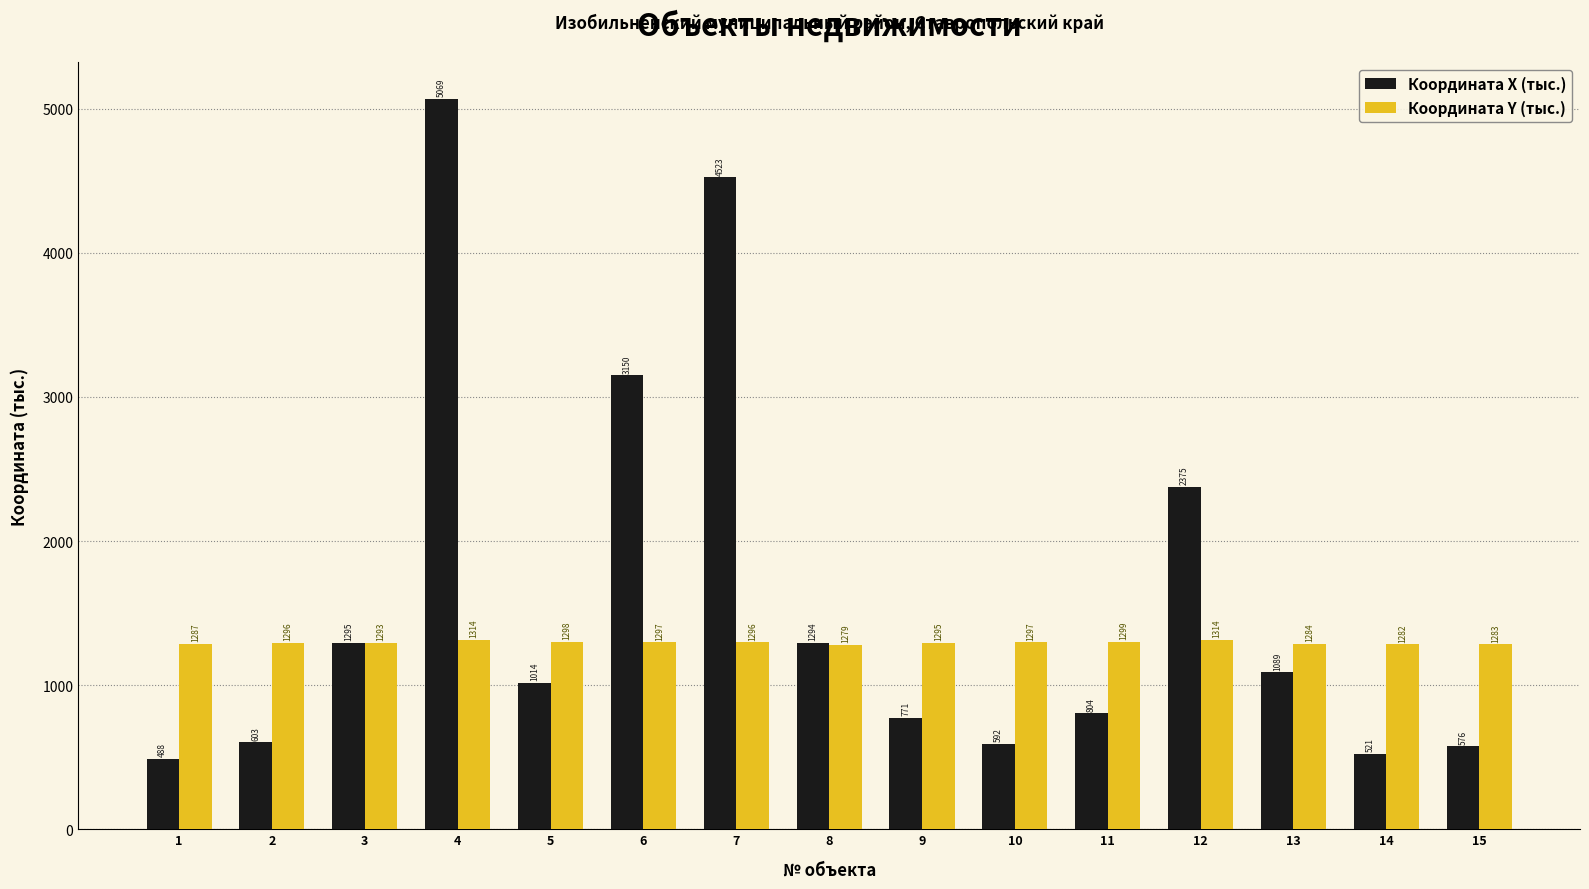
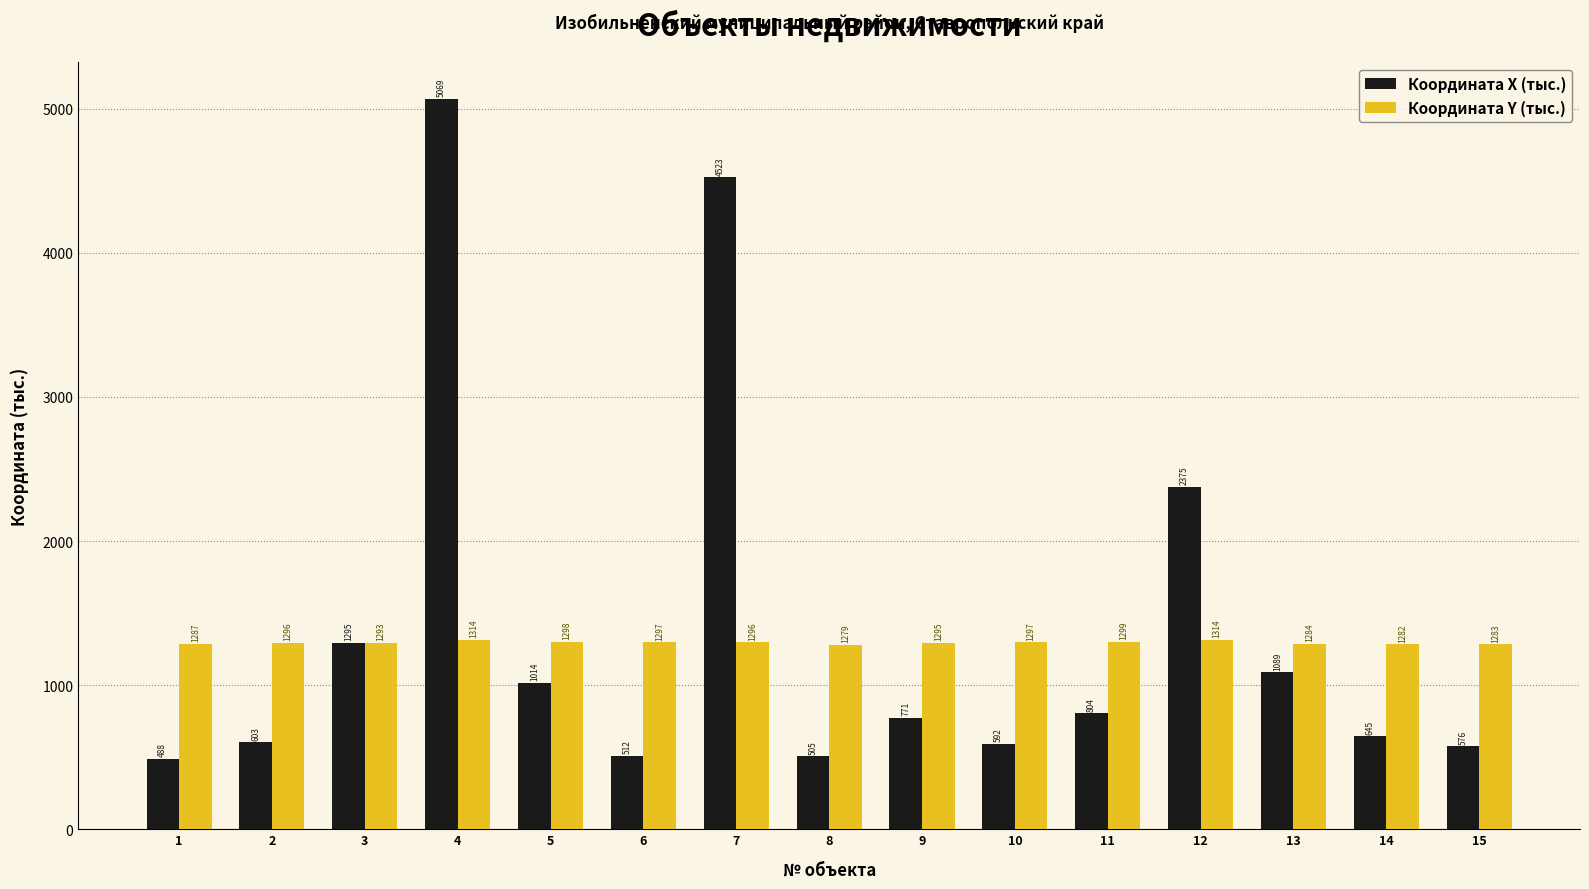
Координата X (тыс.), 6: 3150 -> 512
Координата X (тыс.), 8: 1294 -> 505
Координата X (тыс.), 14: 521 -> 645
